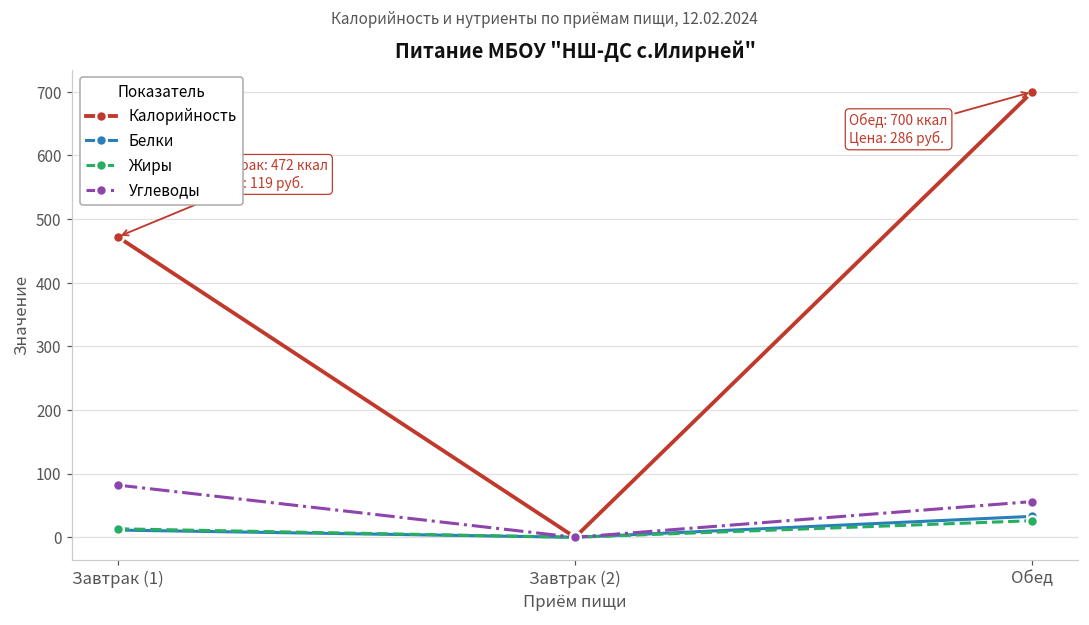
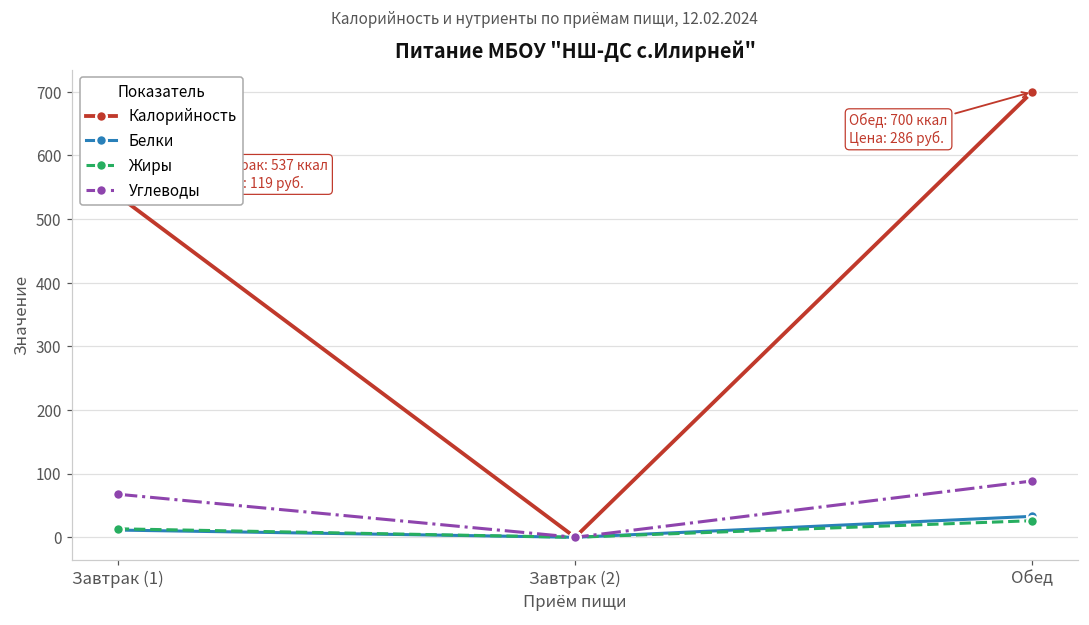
Калорийность, Завтрак (1): 472 -> 537
Углеводы, Завтрак (1): 80 -> 70
Углеводы, Обед: 60 -> 90
